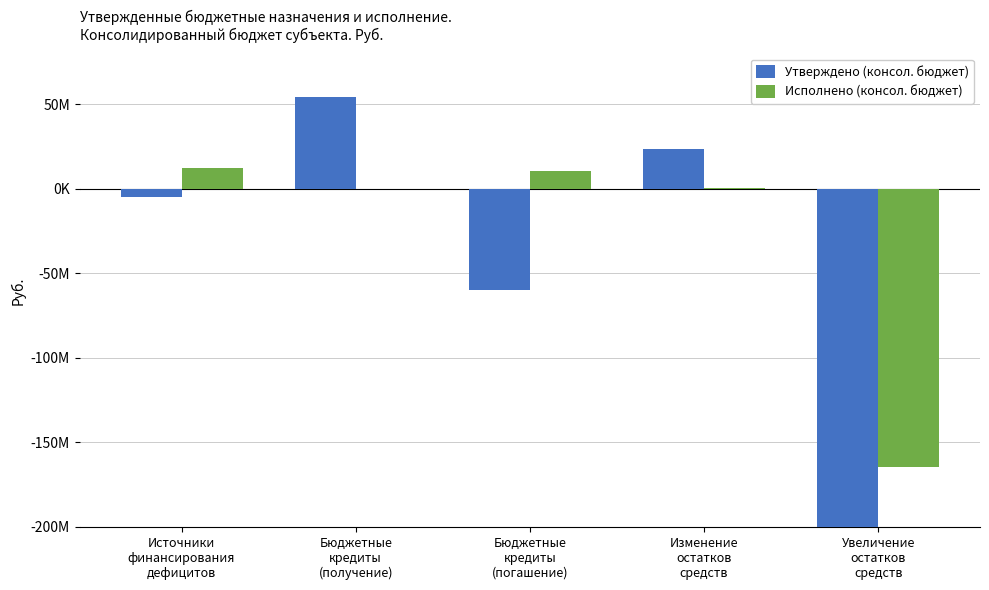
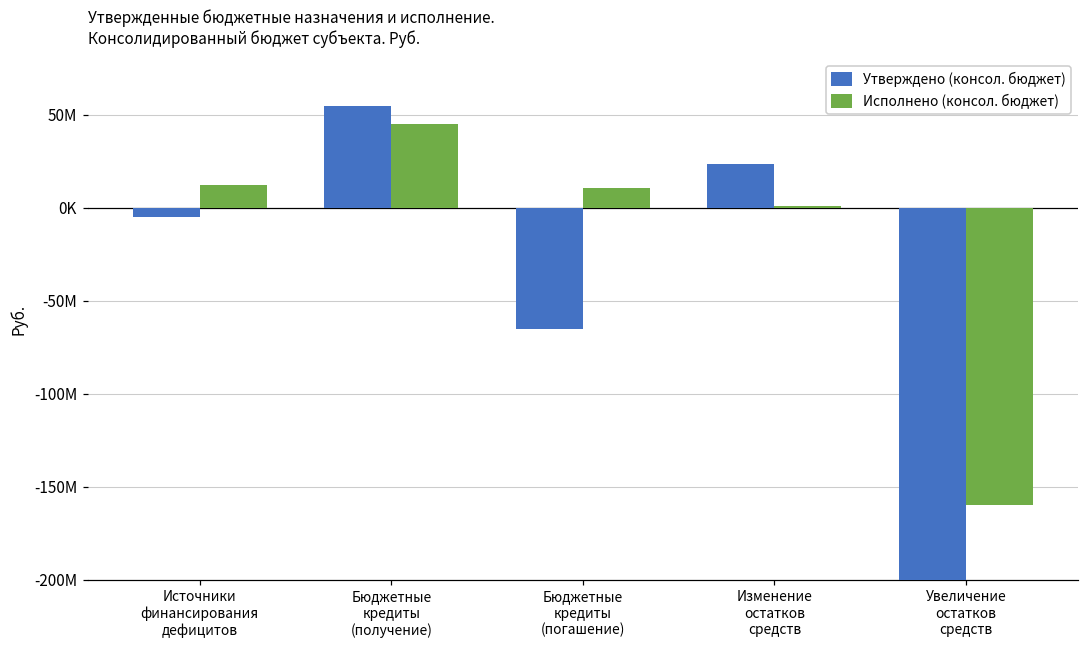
Исполнено (консол. бюджет), Бюджетные кредиты (получение): 0 -> 45000000
Утверждено (консол. бюджет), Бюджетные кредиты (погашение): -60000000 -> -65000000
Исполнено (консол. бюджет), Увеличение остатков средств: -164000000 -> -160000000
